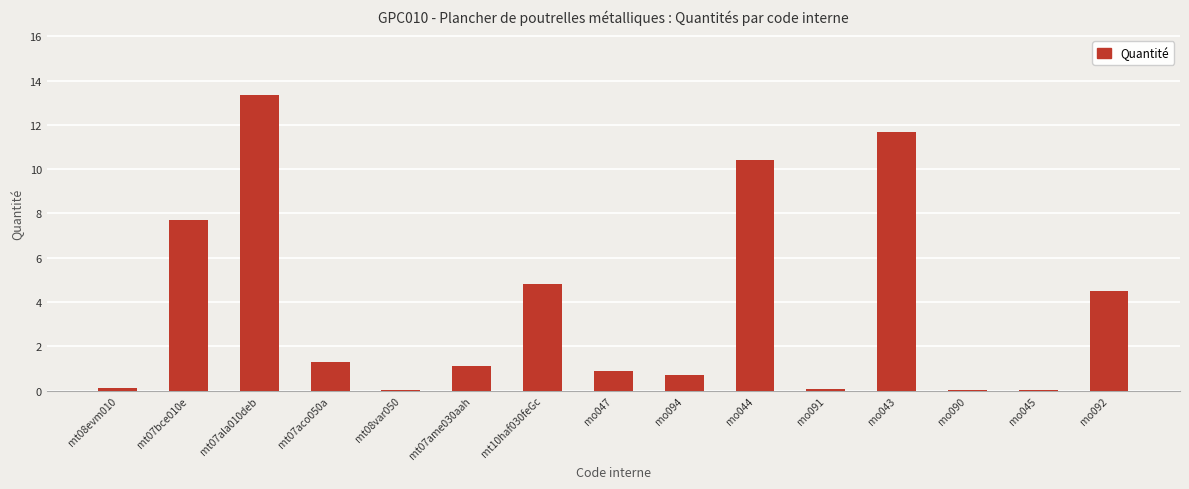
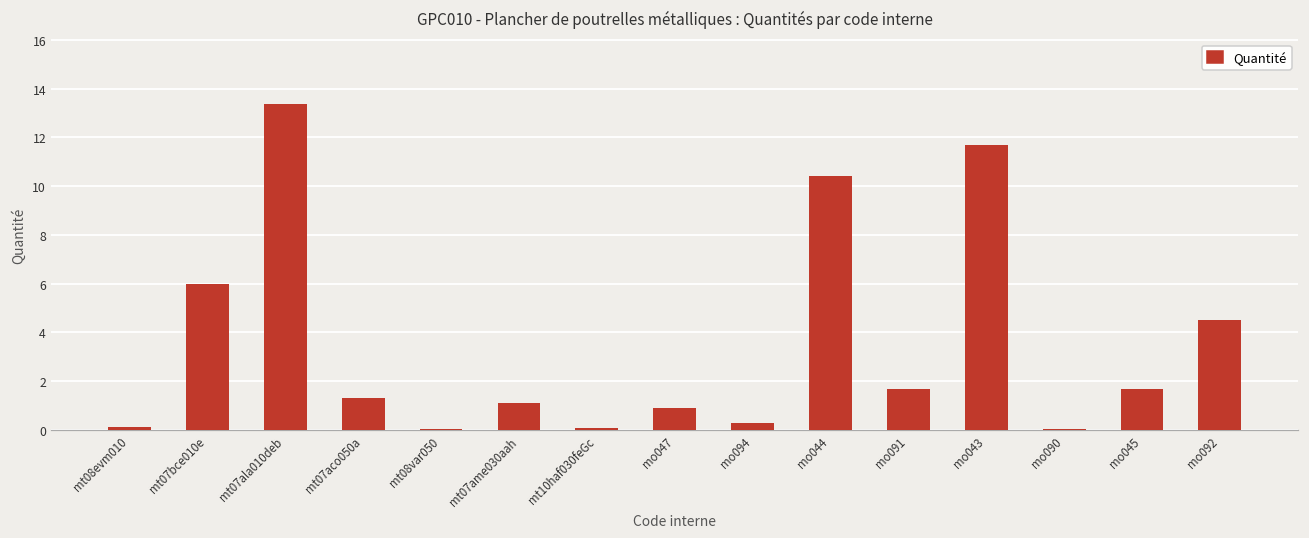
mt07bce010e: 7.7 -> 6.0
mt10haf030feGc: 4.8 -> 0.1
mo094: 0.7 -> 0.3
mo091: 0.1 -> 1.7
mo045: 0.0 -> 1.7
